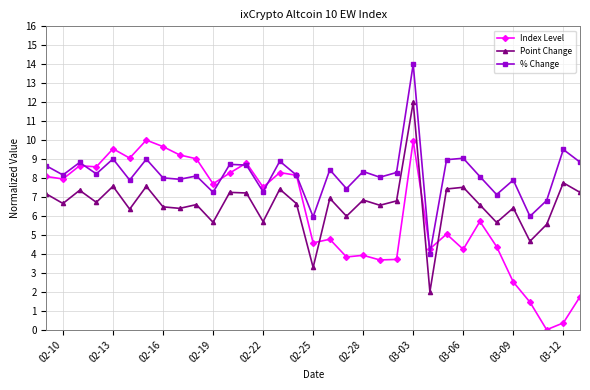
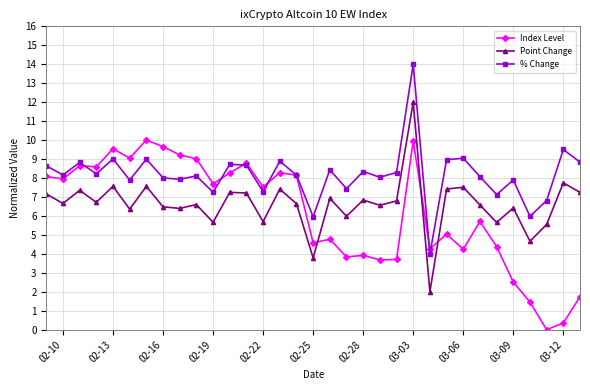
Point Change, 02-25: 3.3 -> 3.8
